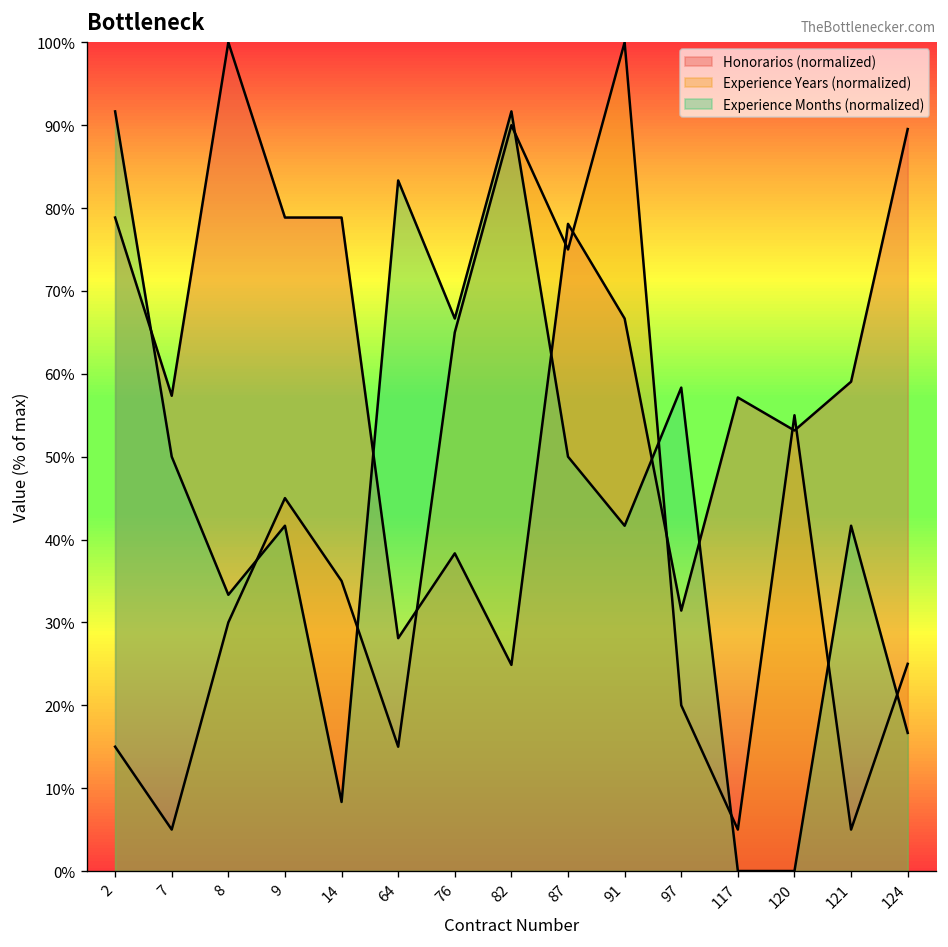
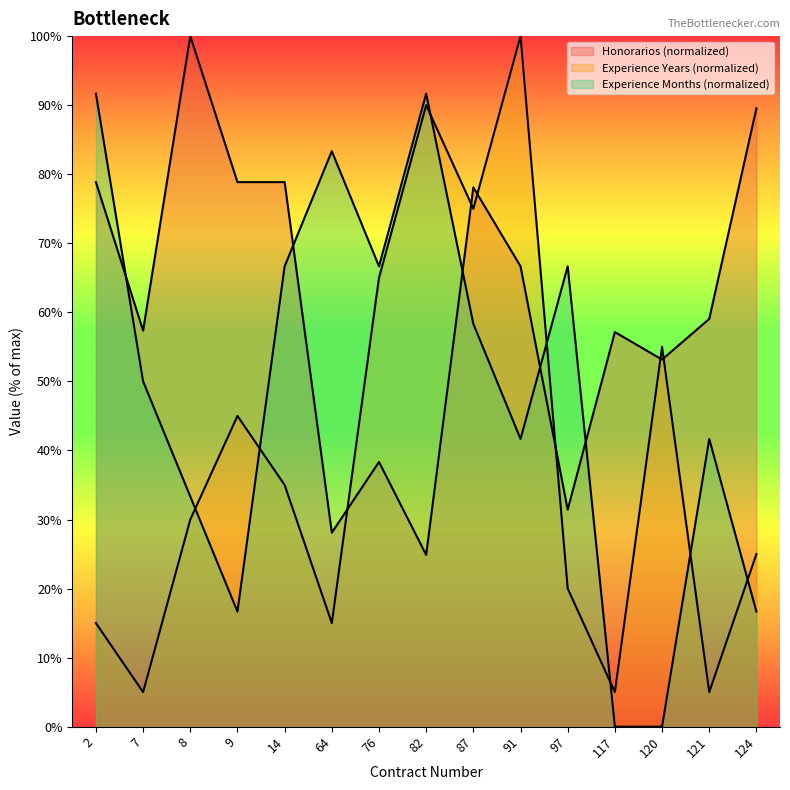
Experience Months (normalized), 9: 42% -> 17%
Experience Months (normalized), 14: 8% -> 67%
Experience Months (normalized), 87: 50% -> 58%
Experience Months (normalized), 97: 58% -> 67%
